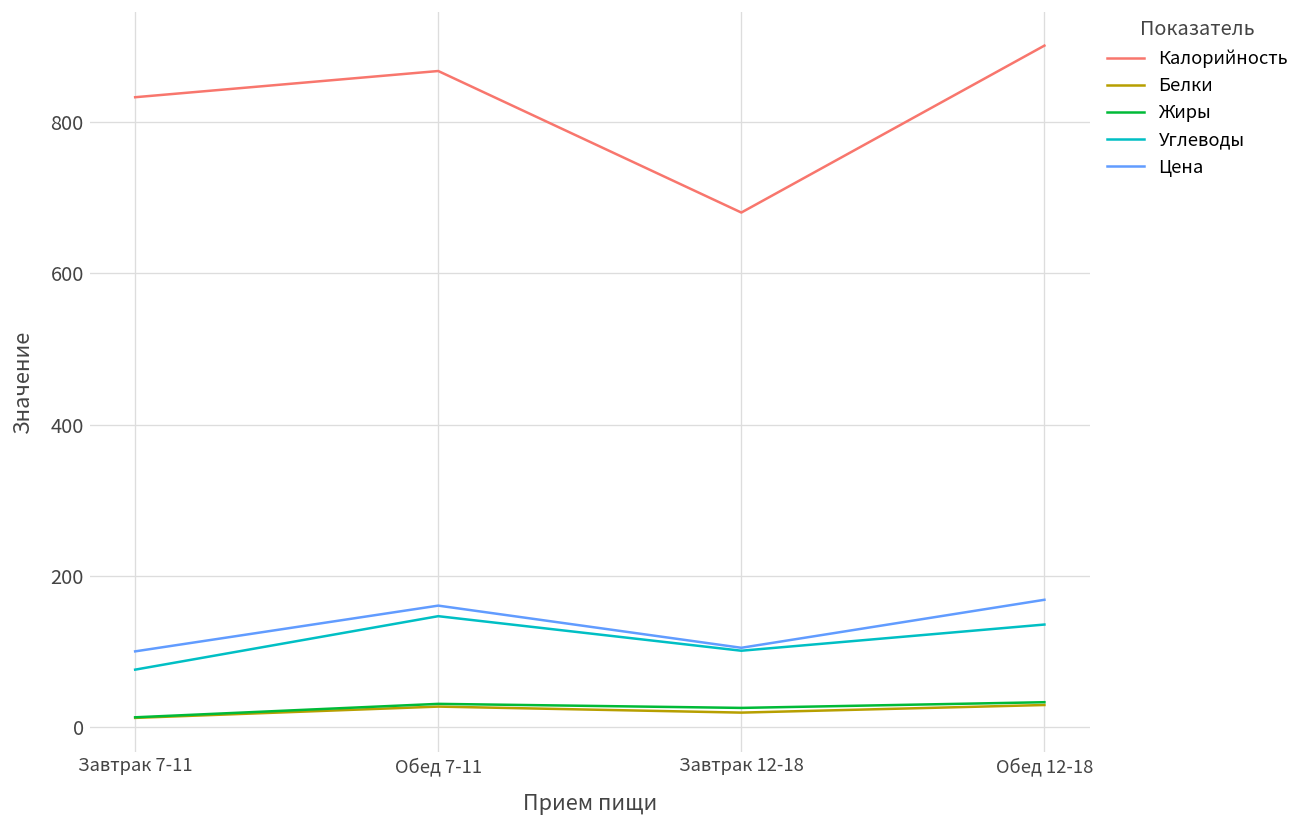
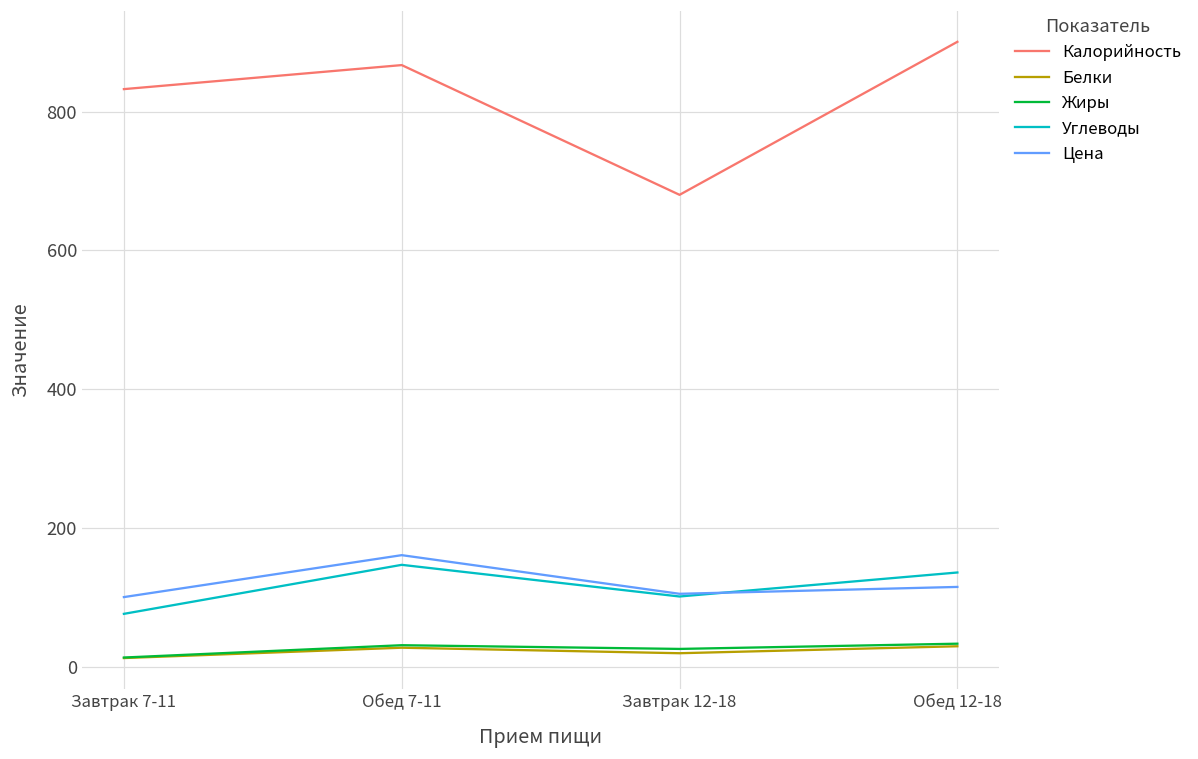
Цена, Обед 12-18: 170 -> 120
